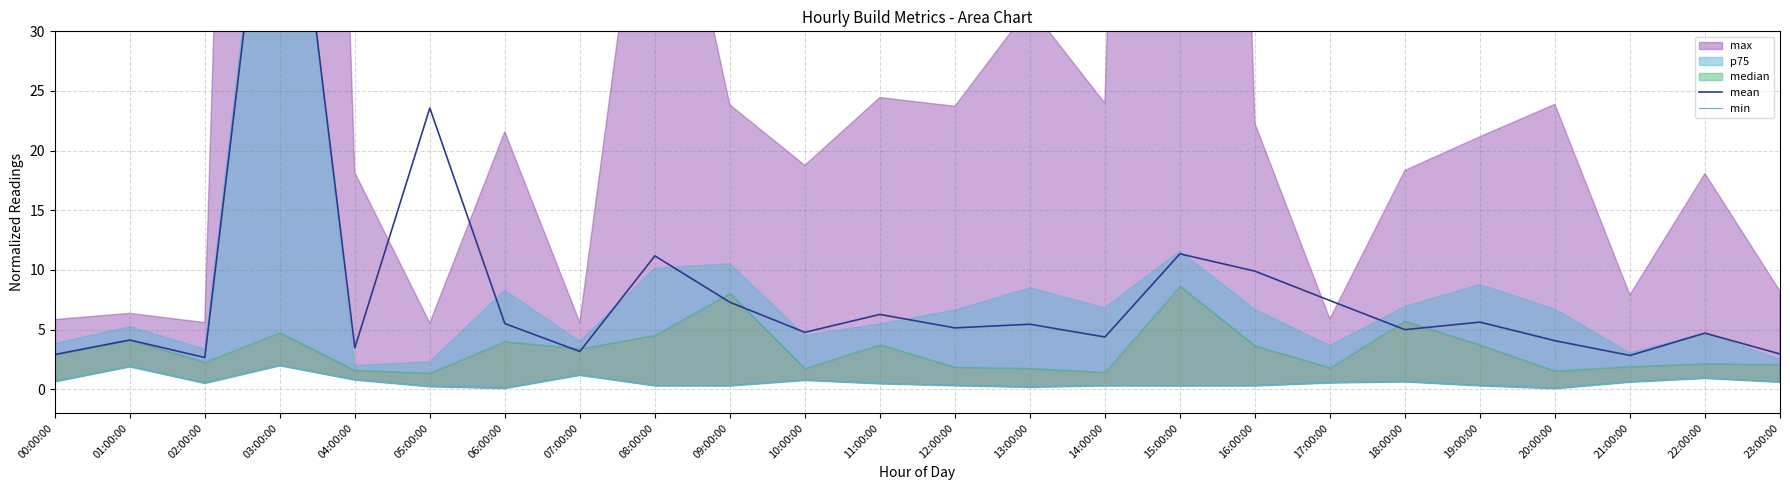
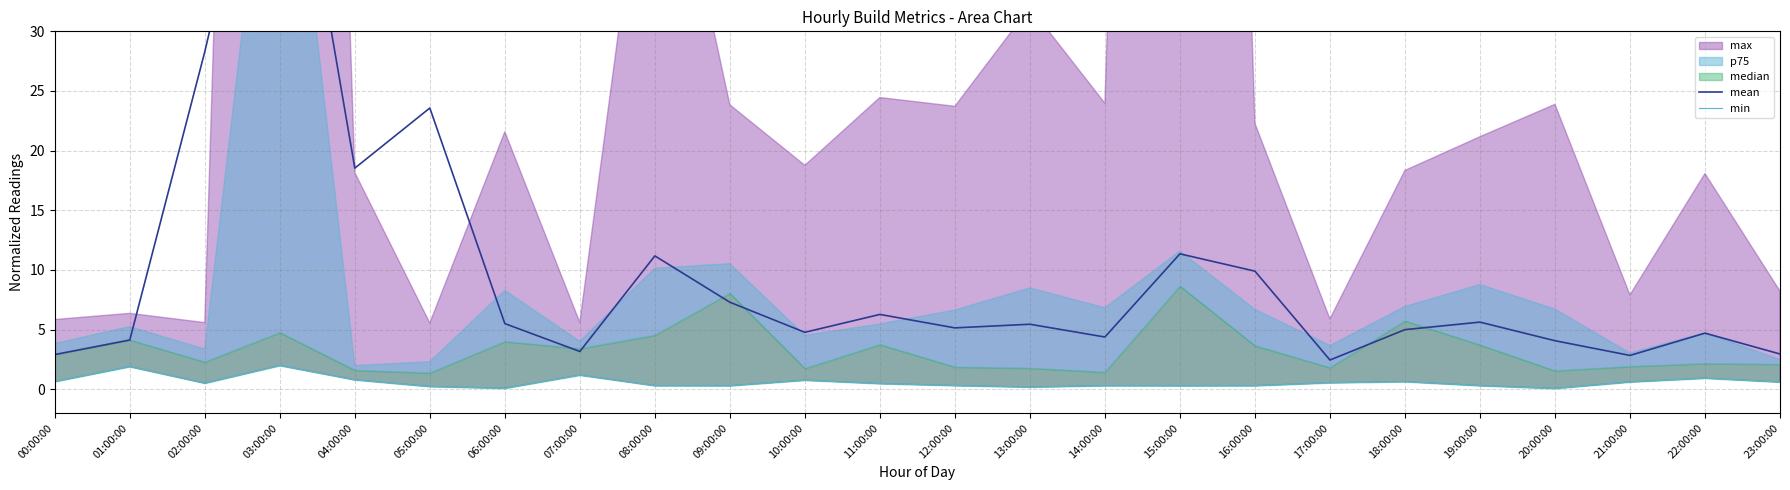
mean, 02:00:00: 2.7 -> 28.3
mean, 04:00:00: 3.5 -> 18.5
mean, 17:00:00: 7.4 -> 2.4
